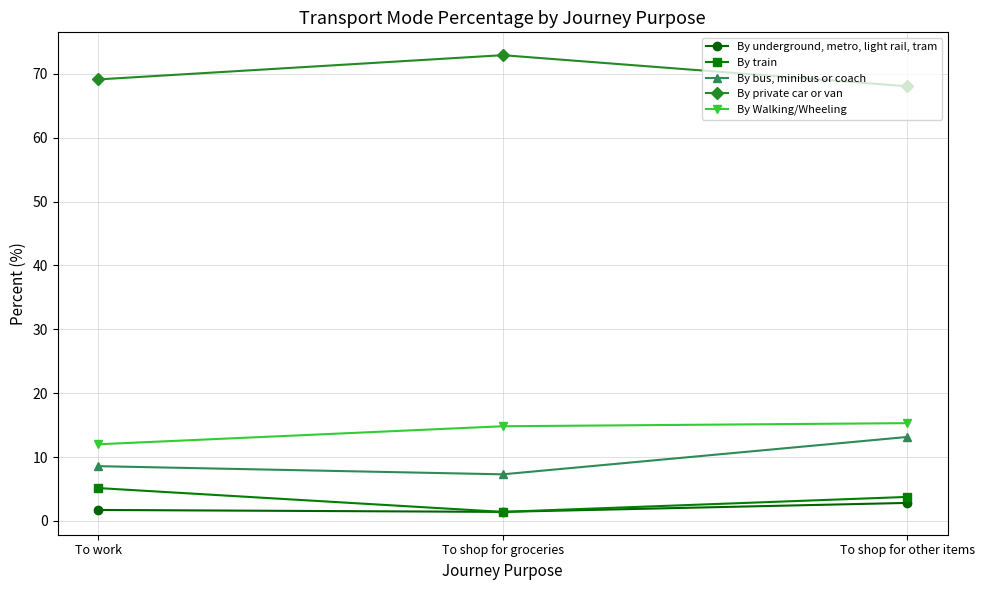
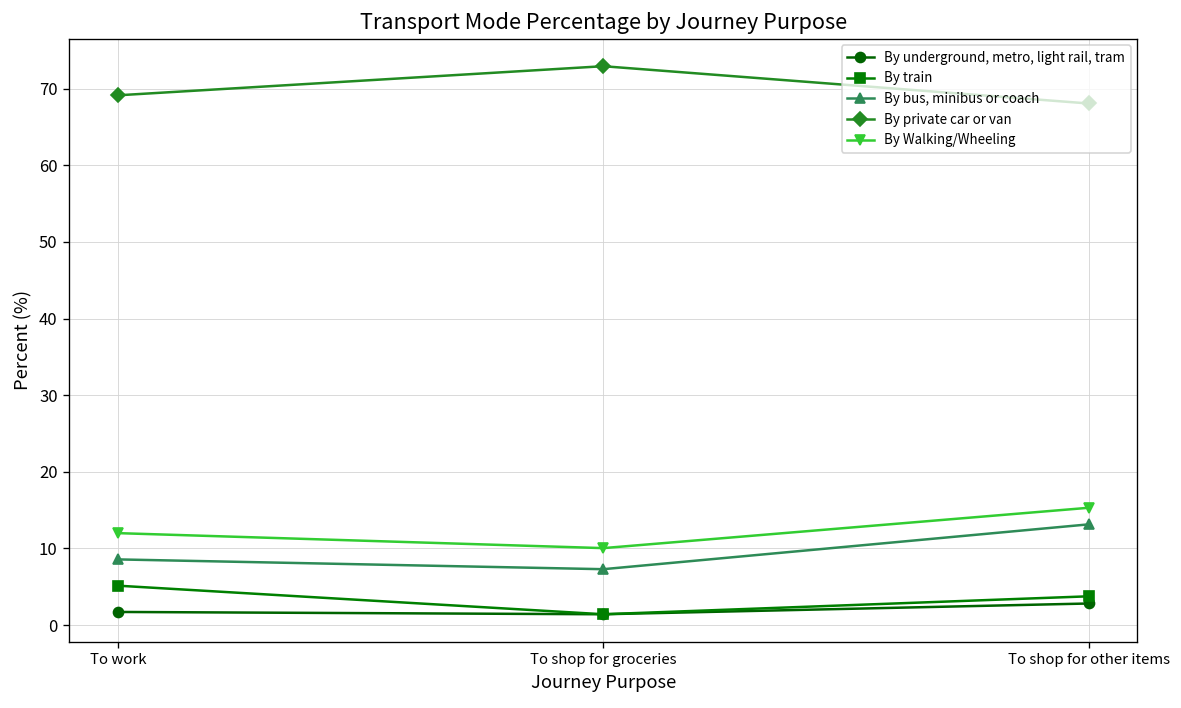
By Walking/Wheeling, To shop for groceries: 15 -> 10
